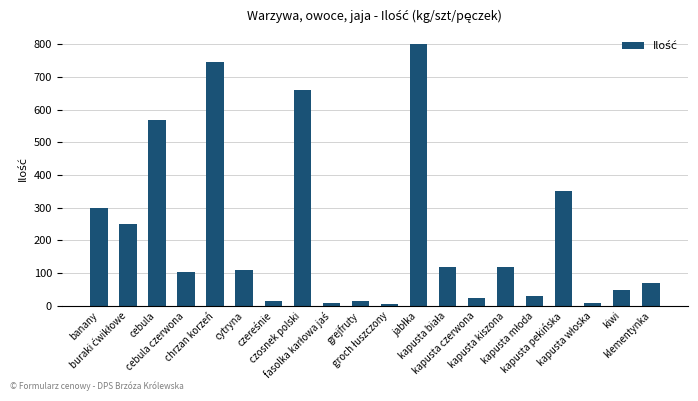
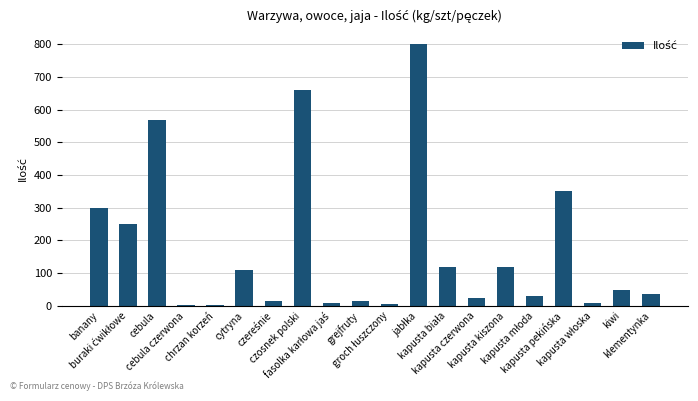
cebula czerwona: 100 -> 0
chrzan korzeń: 750 -> 0
klementynka: 70 -> 40
